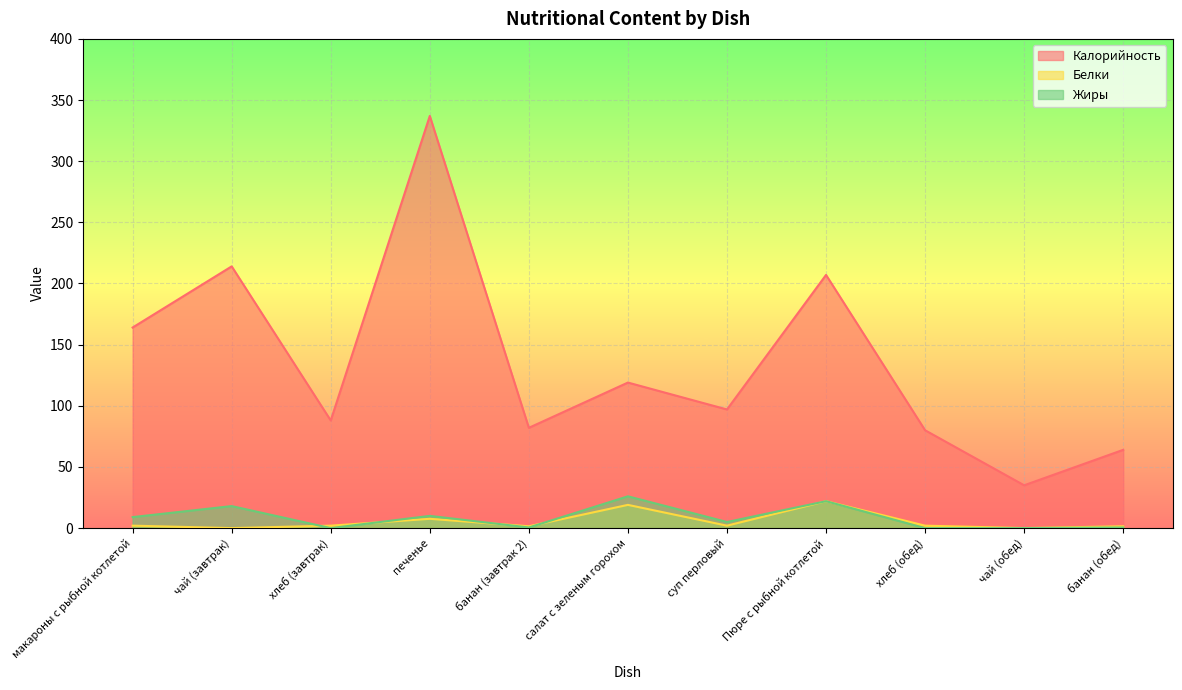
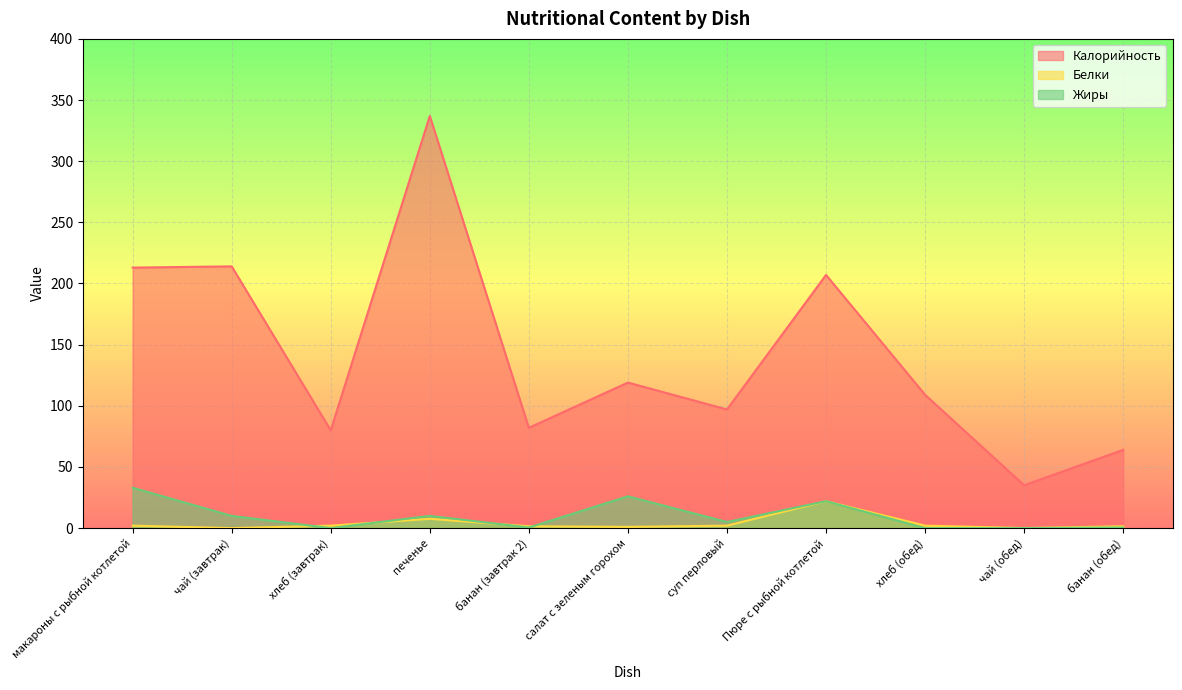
Калорийность, макароны с рыбной котлетой: 164 -> 213
Жиры, макароны с рыбной котлетой: 9 -> 33
Жиры, чай (завтрак): 18 -> 10
Калорийность, хлеб (завтрак): 88 -> 80
Белки, салат с зеленым горохом: 19 -> 1
Калорийность, хлеб (обед): 80 -> 109
